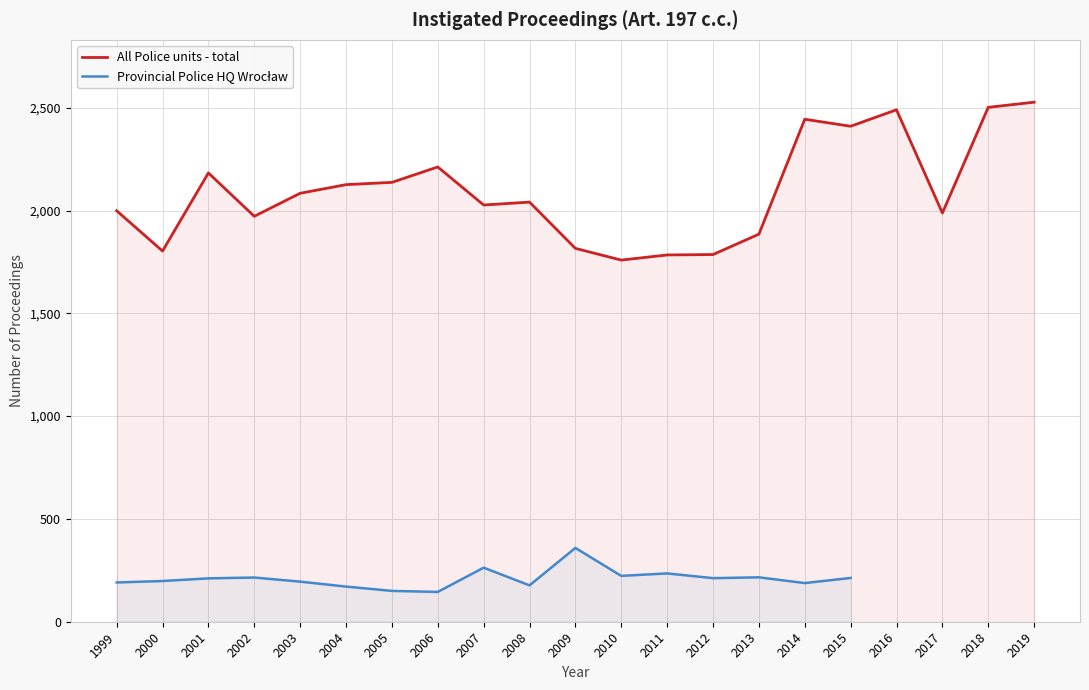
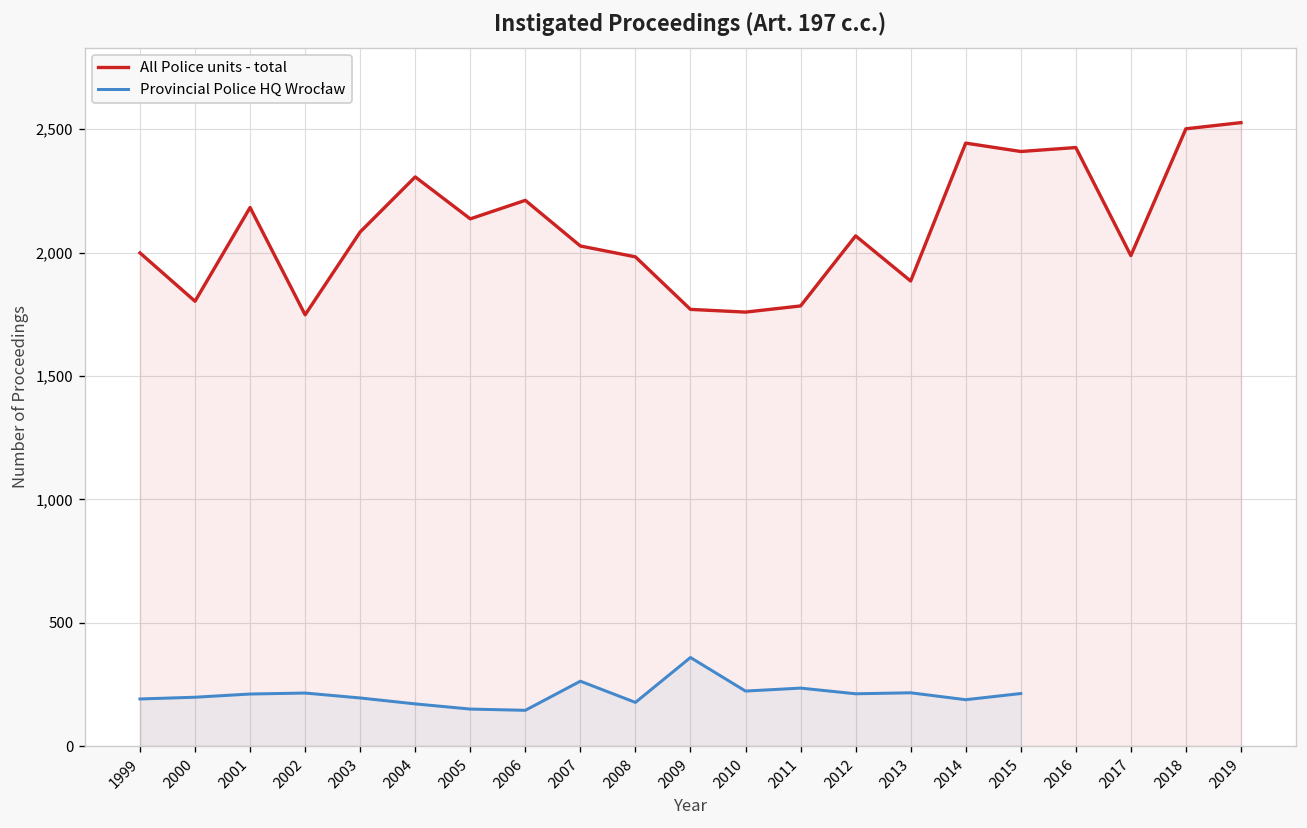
All Police units - total, 2002: 1,970 -> 1,750
All Police units - total, 2004: 2,130 -> 2,310
All Police units - total, 2008: 2,040 -> 1,980
All Police units - total, 2009: 1,820 -> 1,770
All Police units - total, 2012: 1,790 -> 2,070
All Police units - total, 2016: 2,490 -> 2,430
